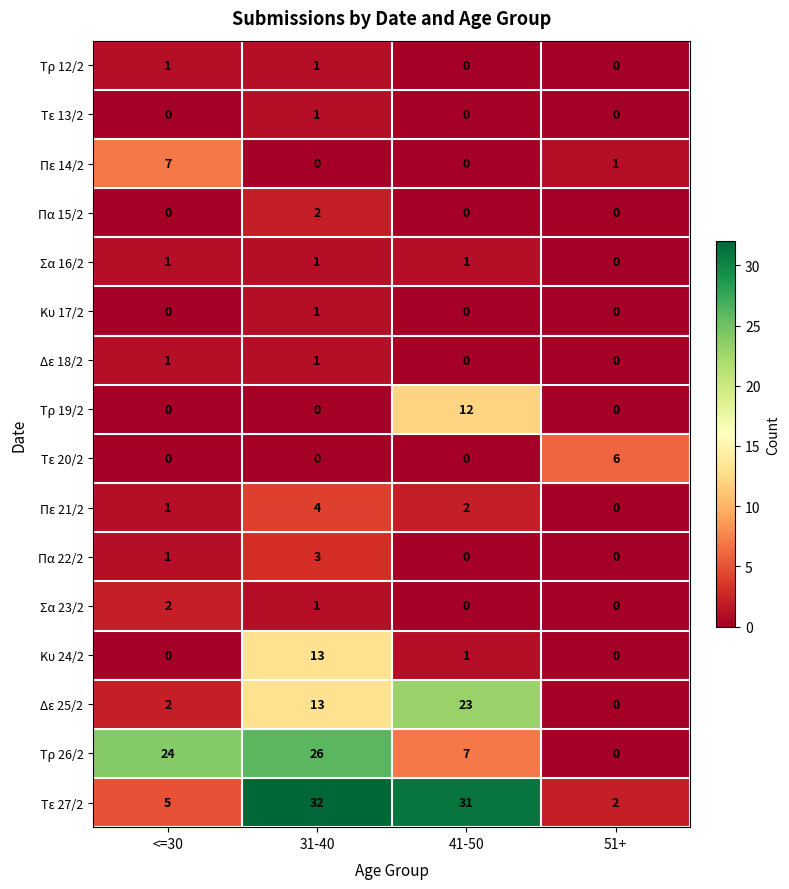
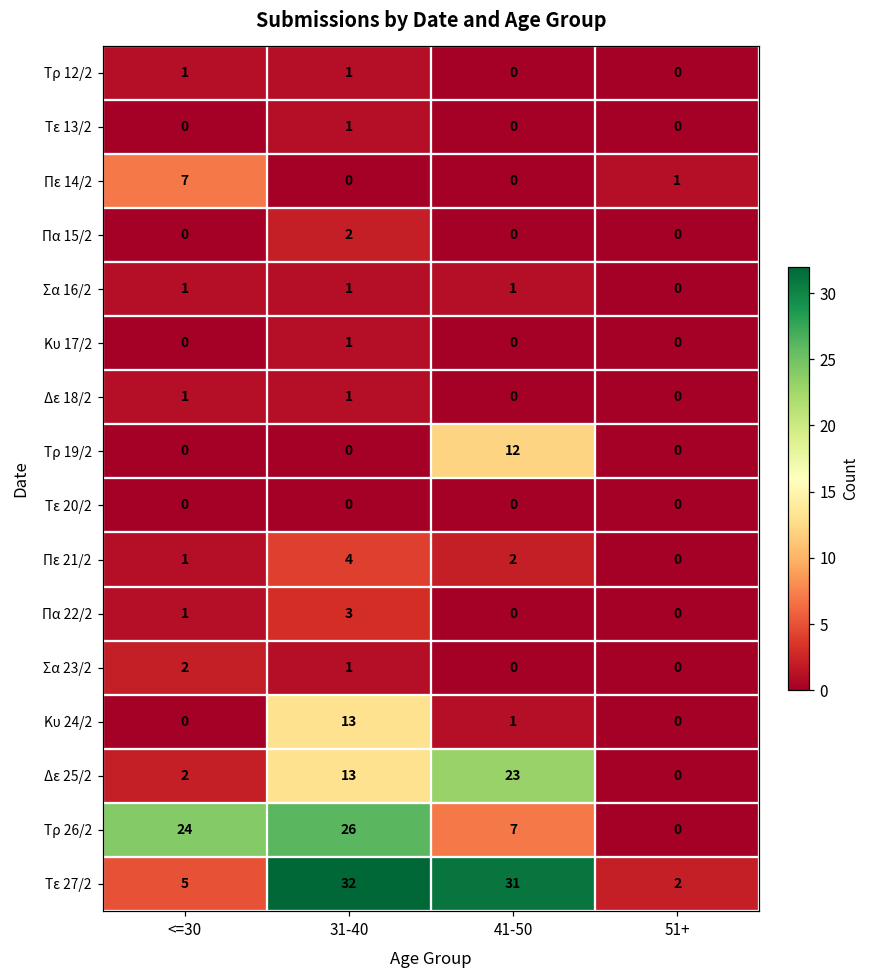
Τε 20/2, 51+: 6 -> 0
